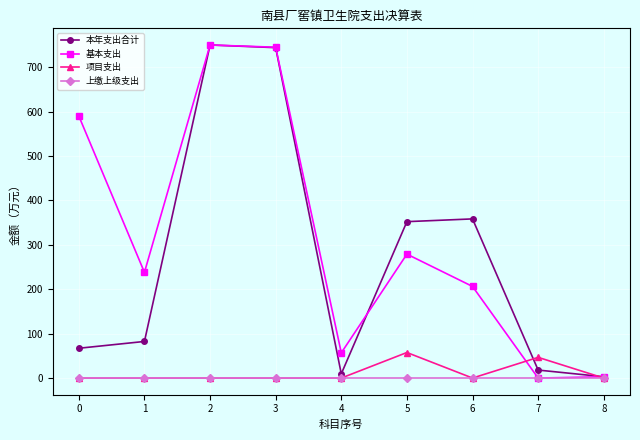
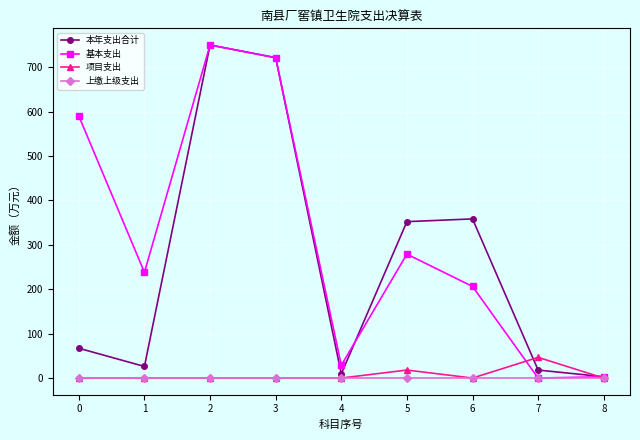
本年支出合计, 1: 80 -> 30
本年支出合计, 3: 740 -> 720
基本支出, 3: 740 -> 720
基本支出, 4: 60 -> 30
项目支出, 5: 60 -> 20
